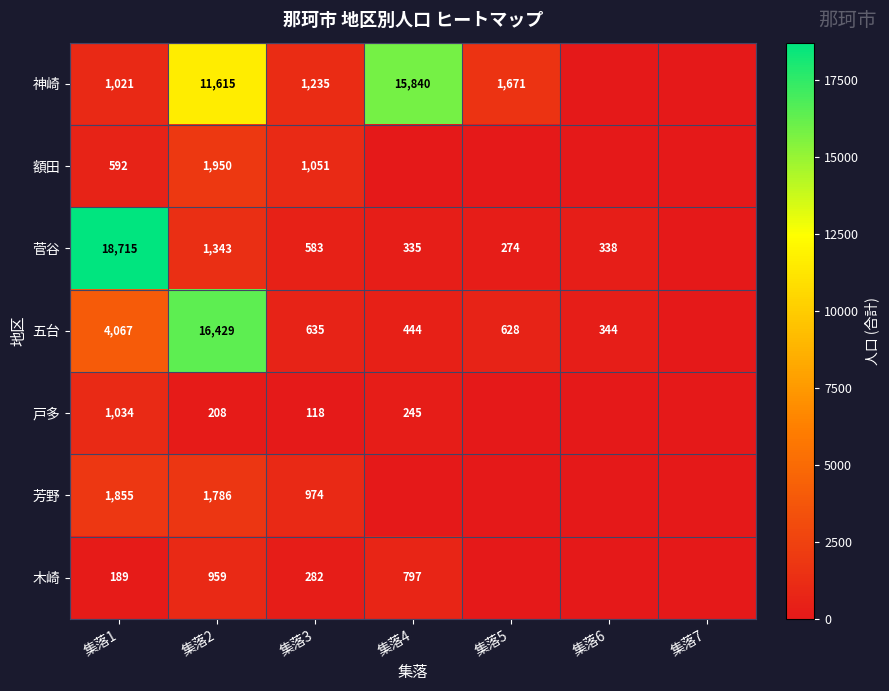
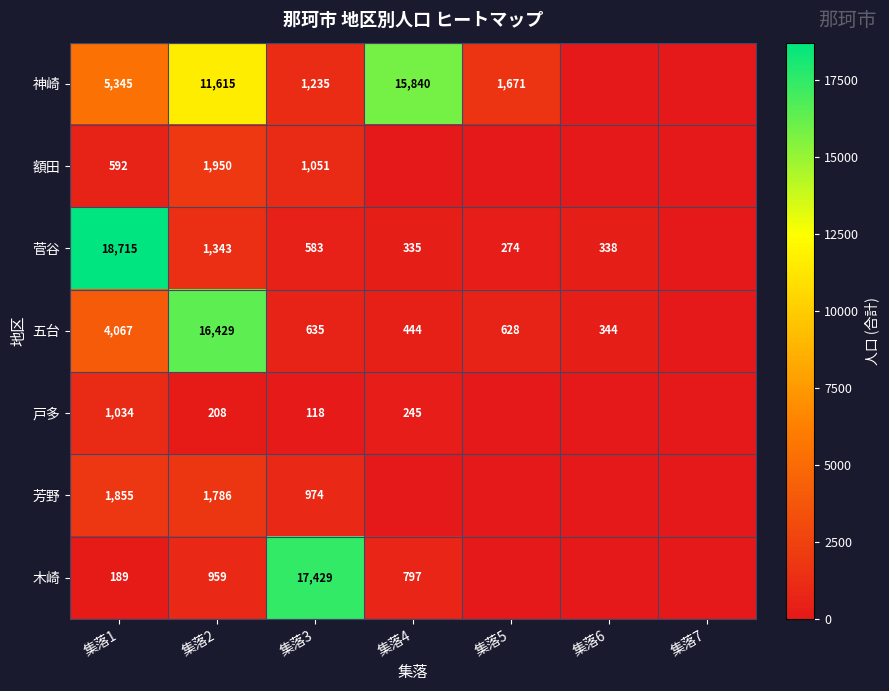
神崎, 集落1: 1,021 -> 5,345
木崎, 集落3: 282 -> 17,429
